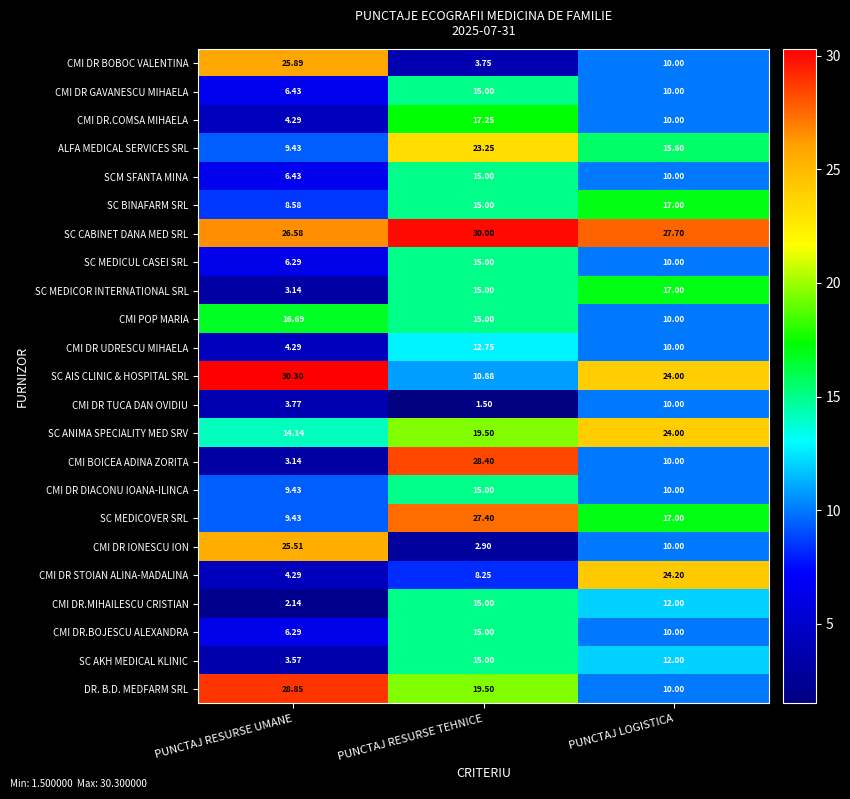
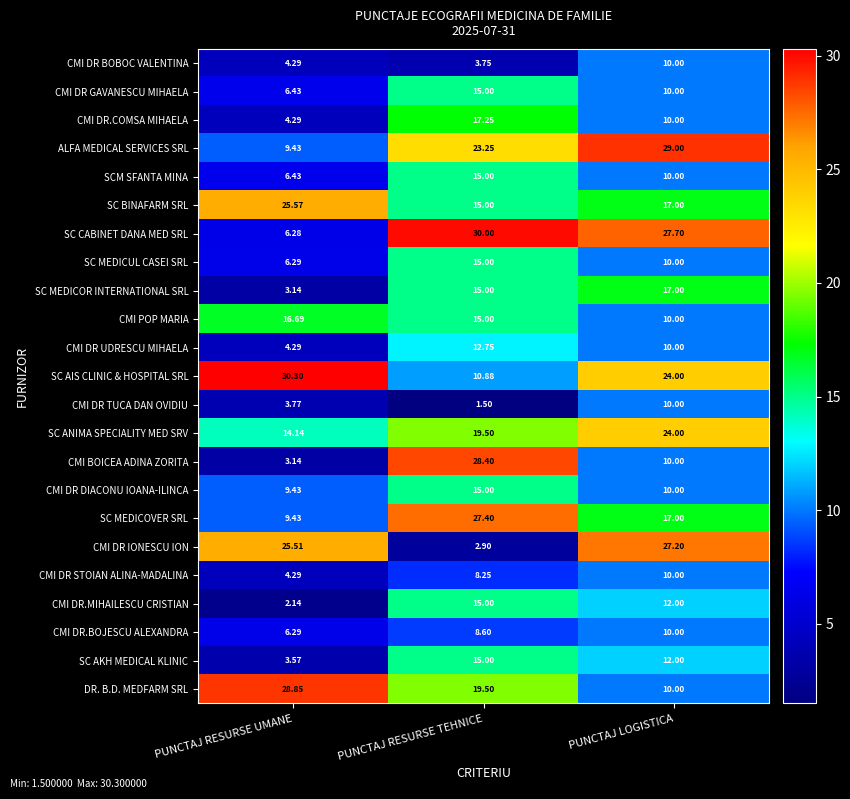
CMI DR BOBOC VALENTINA, PUNCTAJ RESURSE UMANE: 25.89 -> 4.29
ALFA MEDICAL SERVICES SRL, PUNCTAJ LOGISTICA: 15.60 -> 29.00
SC BINAFARM SRL, PUNCTAJ RESURSE UMANE: 8.58 -> 25.57
SC CABINET DANA MED SRL, PUNCTAJ RESURSE UMANE: 26.58 -> 6.28
CMI DR IONESCU ION, PUNCTAJ LOGISTICA: 10.00 -> 27.20
CMI DR STOIAN ALINA-MADALINA, PUNCTAJ LOGISTICA: 24.20 -> 10.00
CMI DR.BOJESCU ALEXANDRA, PUNCTAJ RESURSE TEHNICE: 15.00 -> 8.60
